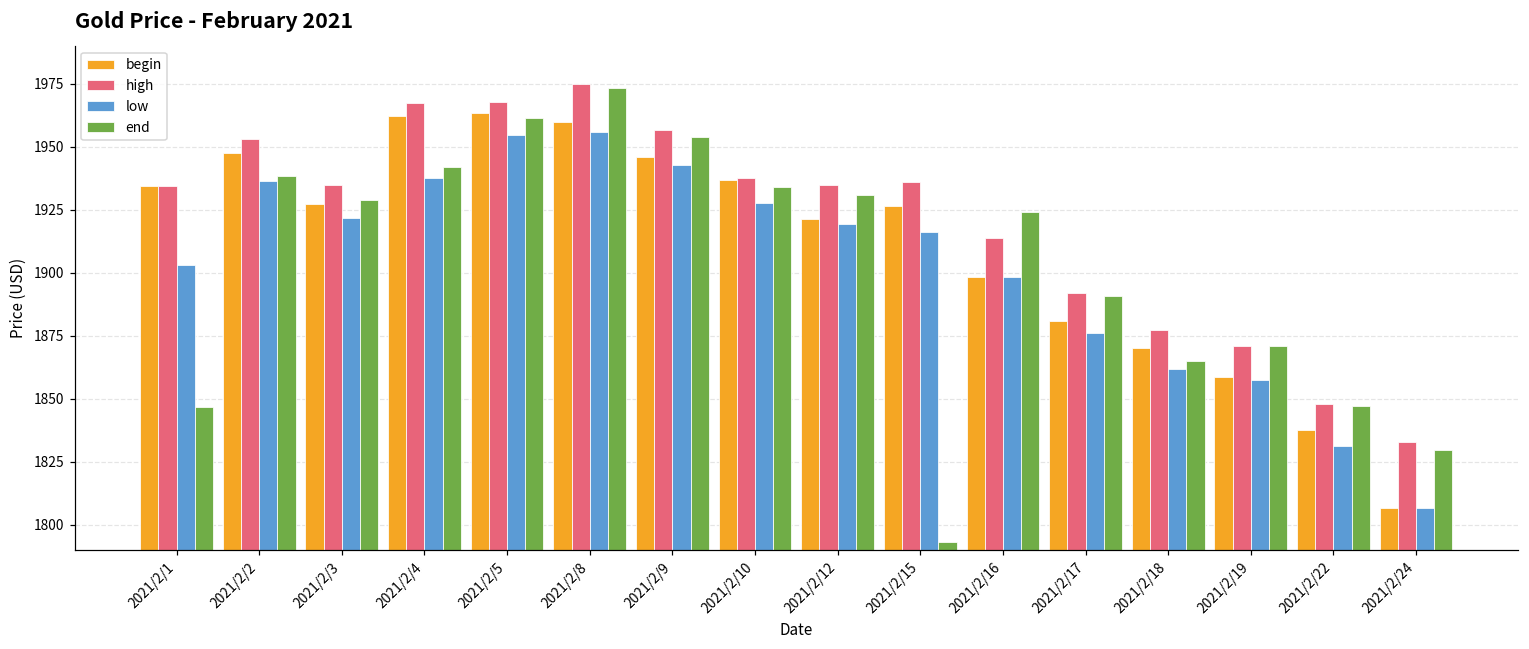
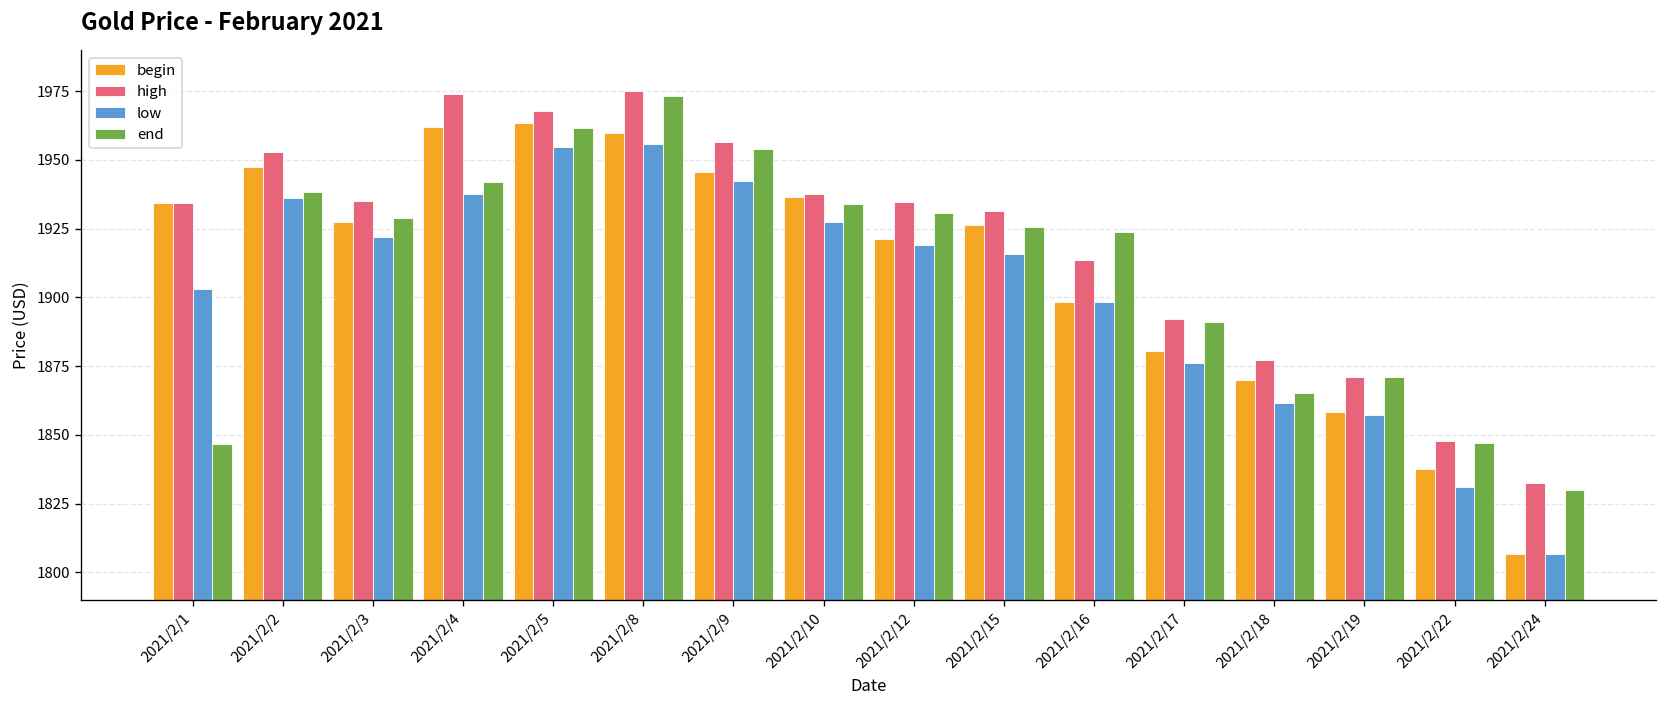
high, 2021/2/4: 1967 -> 1974
high, 2021/2/15: 1936 -> 1931
end, 2021/2/15: 1793 -> 1926
